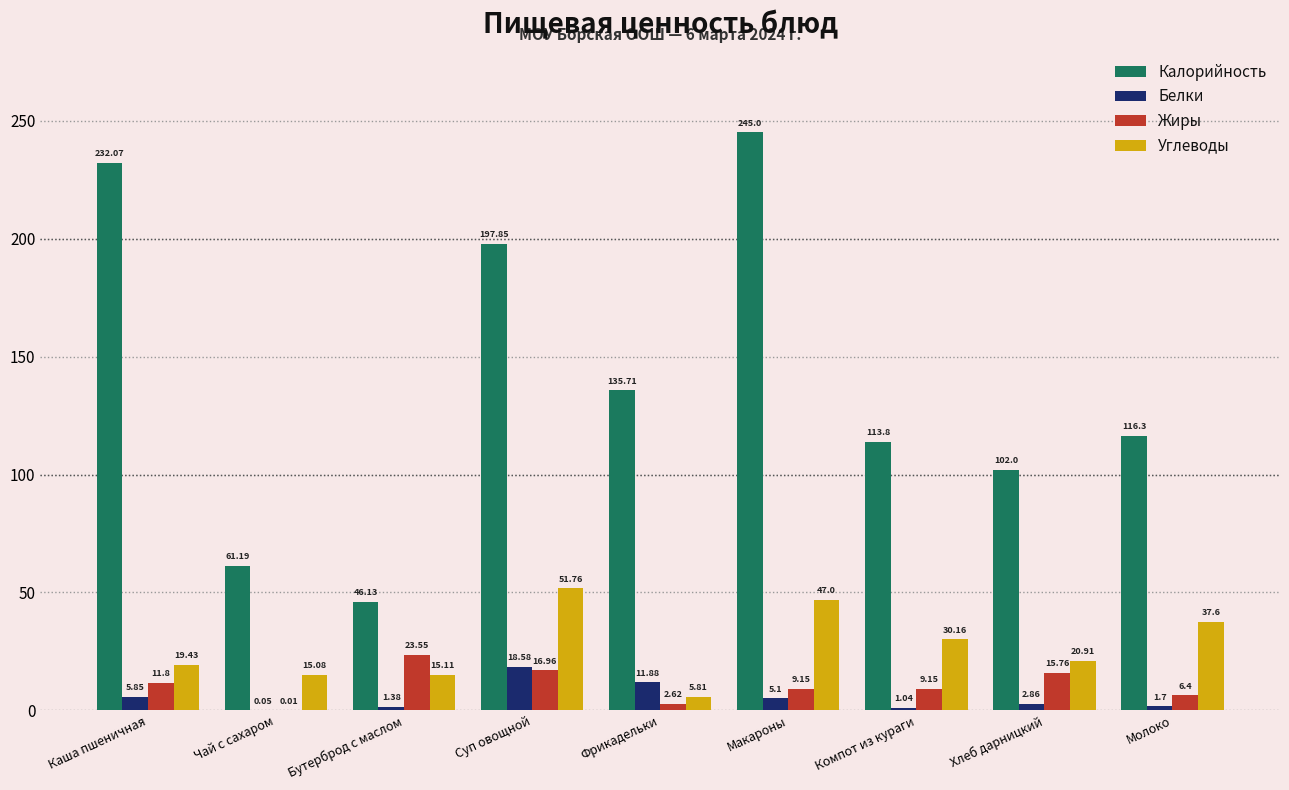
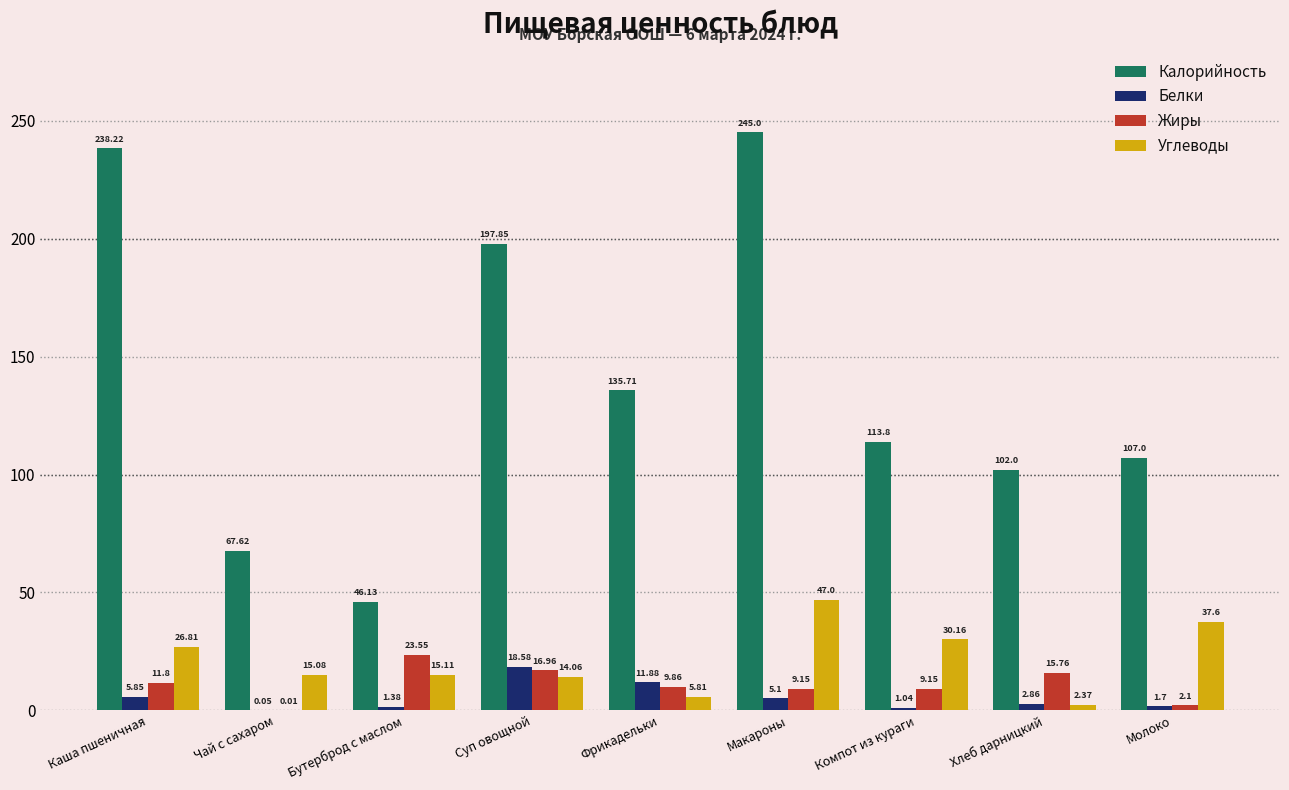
Калорийность, Каша пшеничная: 232.07 -> 238.22
Углеводы, Каша пшеничная: 19.43 -> 26.81
Калорийность, Чай с сахаром: 61.19 -> 67.62
Углеводы, Суп овощной: 51.76 -> 14.06
Жиры, Фрикадельки: 2.62 -> 9.86
Углеводы, Хлеб дарницкий: 20.91 -> 2.37
Калорийность, Молоко: 116.3 -> 107.0
Жиры, Молоко: 6.4 -> 2.1
